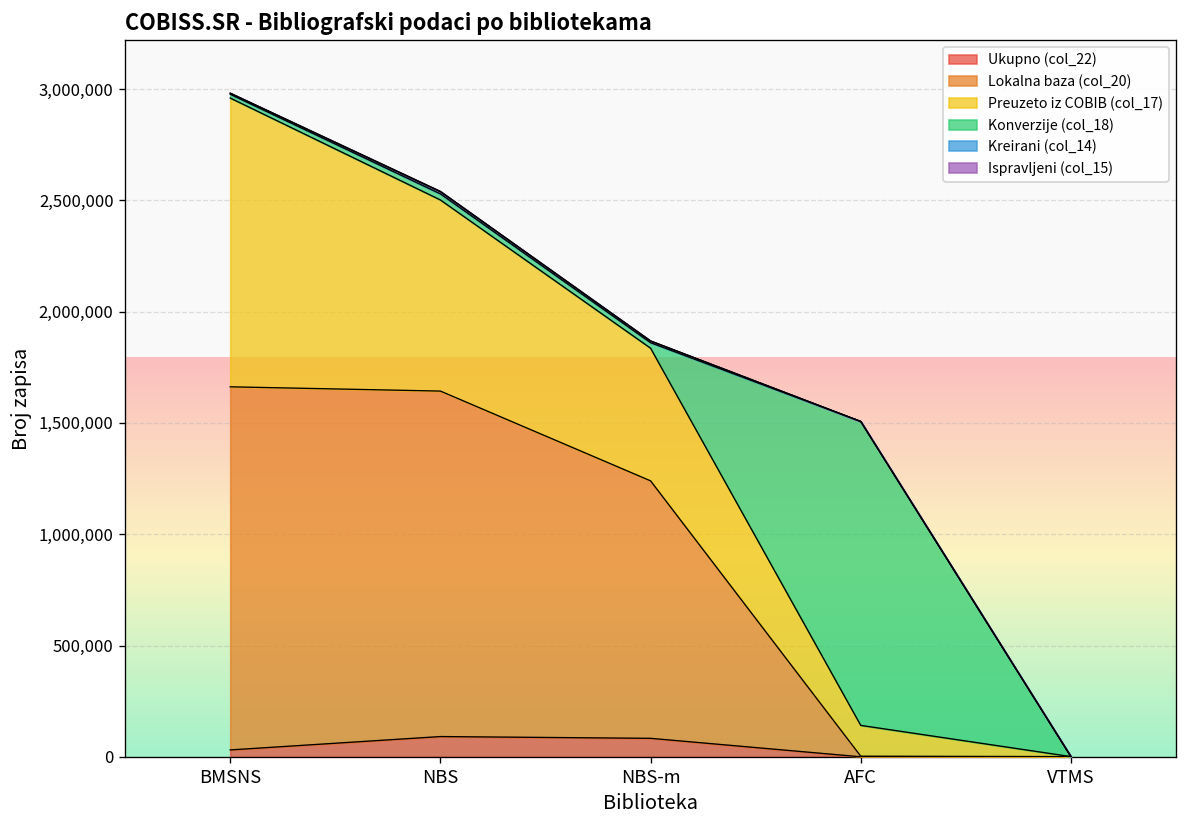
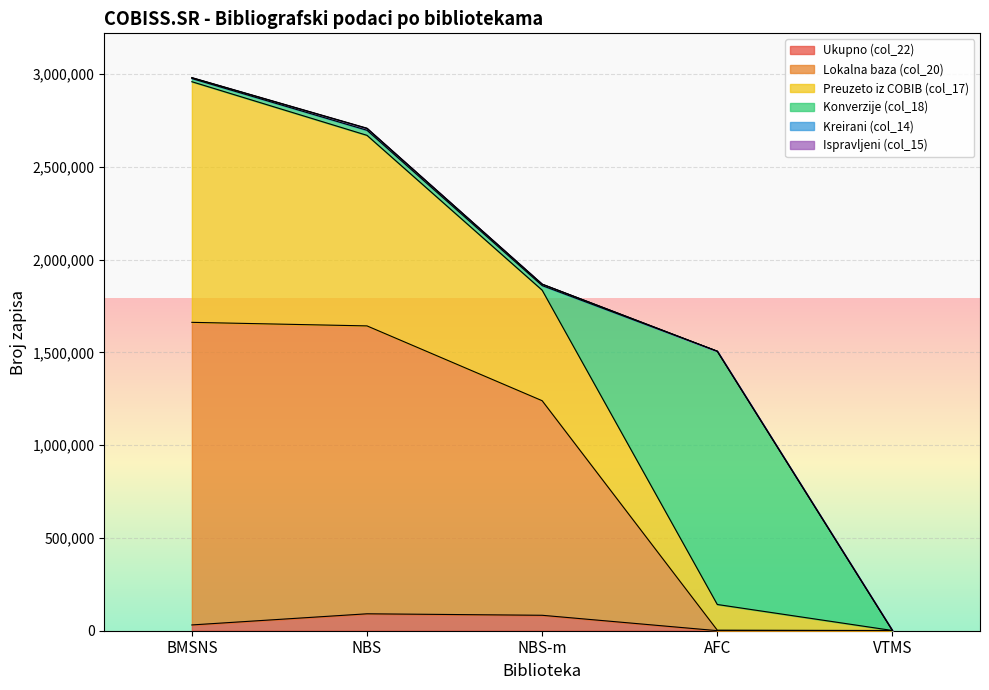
Preuzeto iz COBIB (col_17), NBS: 860,000 -> 1,030,000
